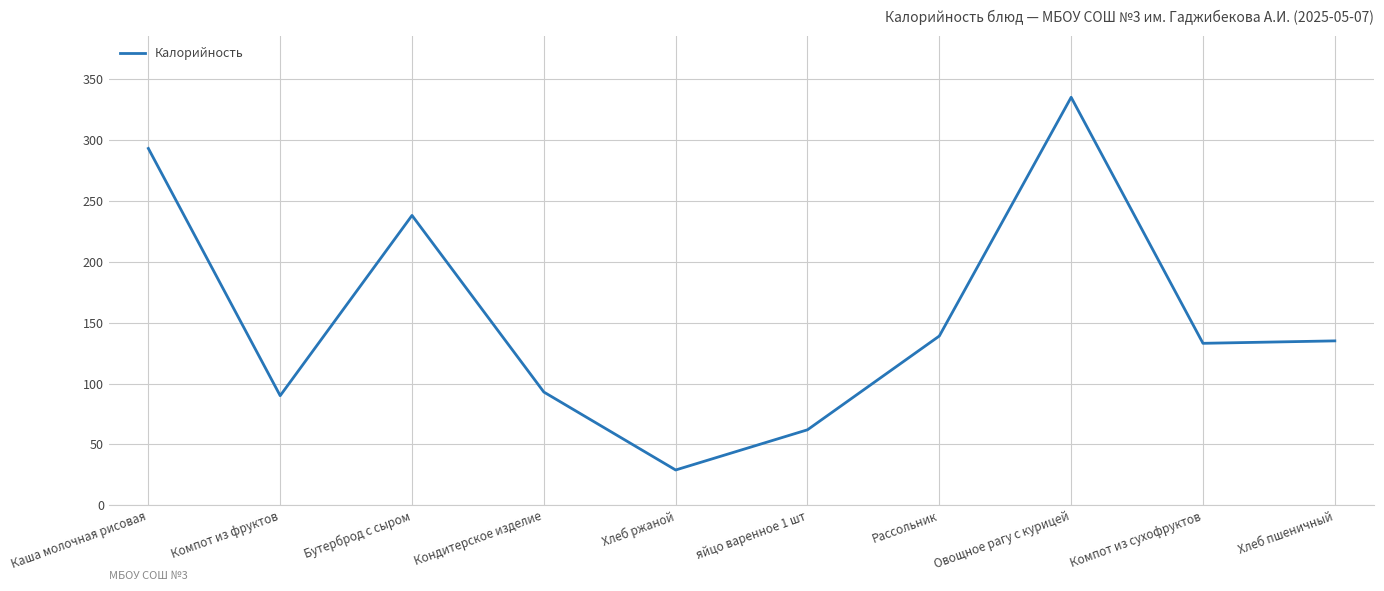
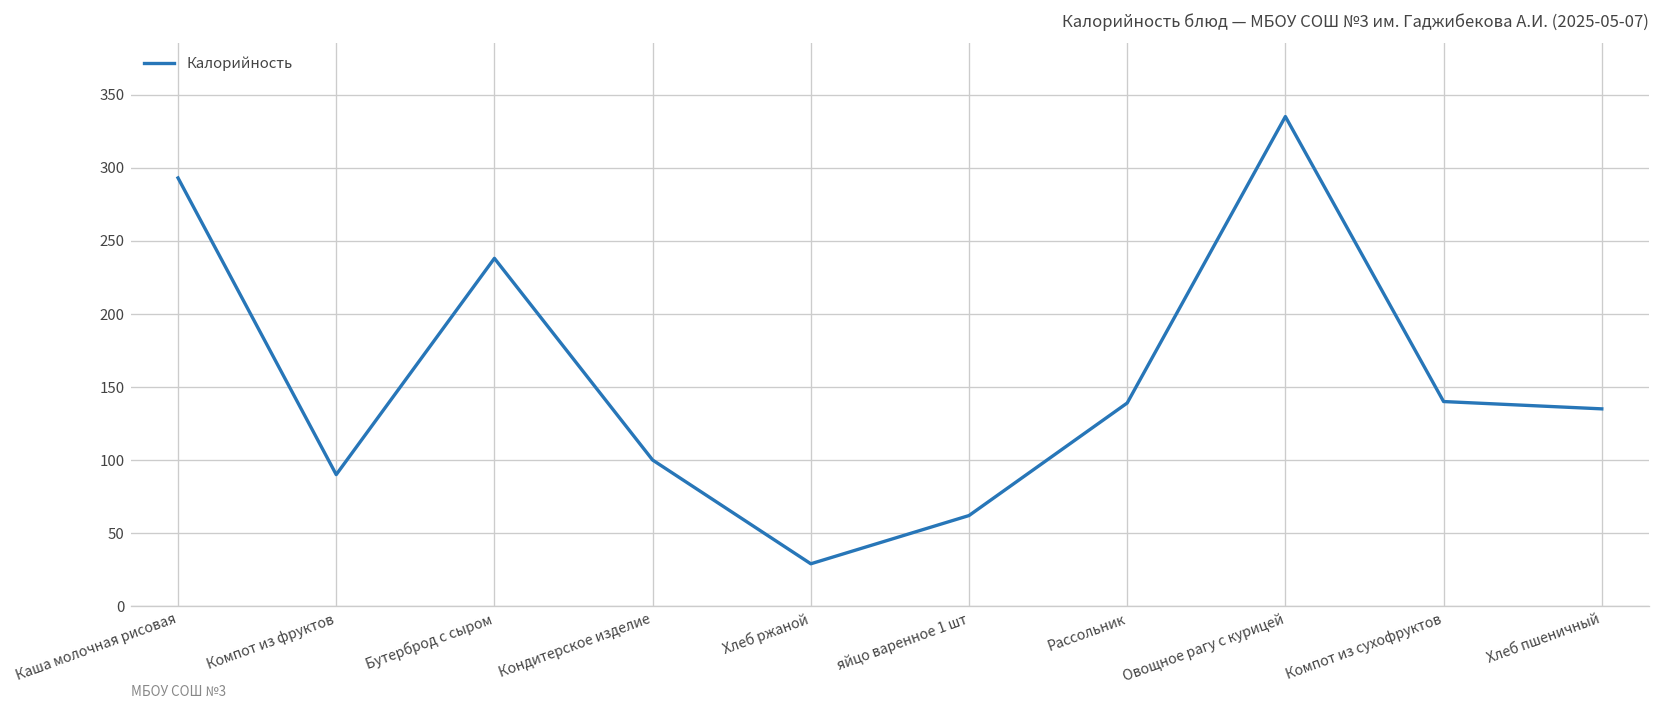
Кондитерское изделие: 93 -> 100
Компот из сухофруктов: 133 -> 140
